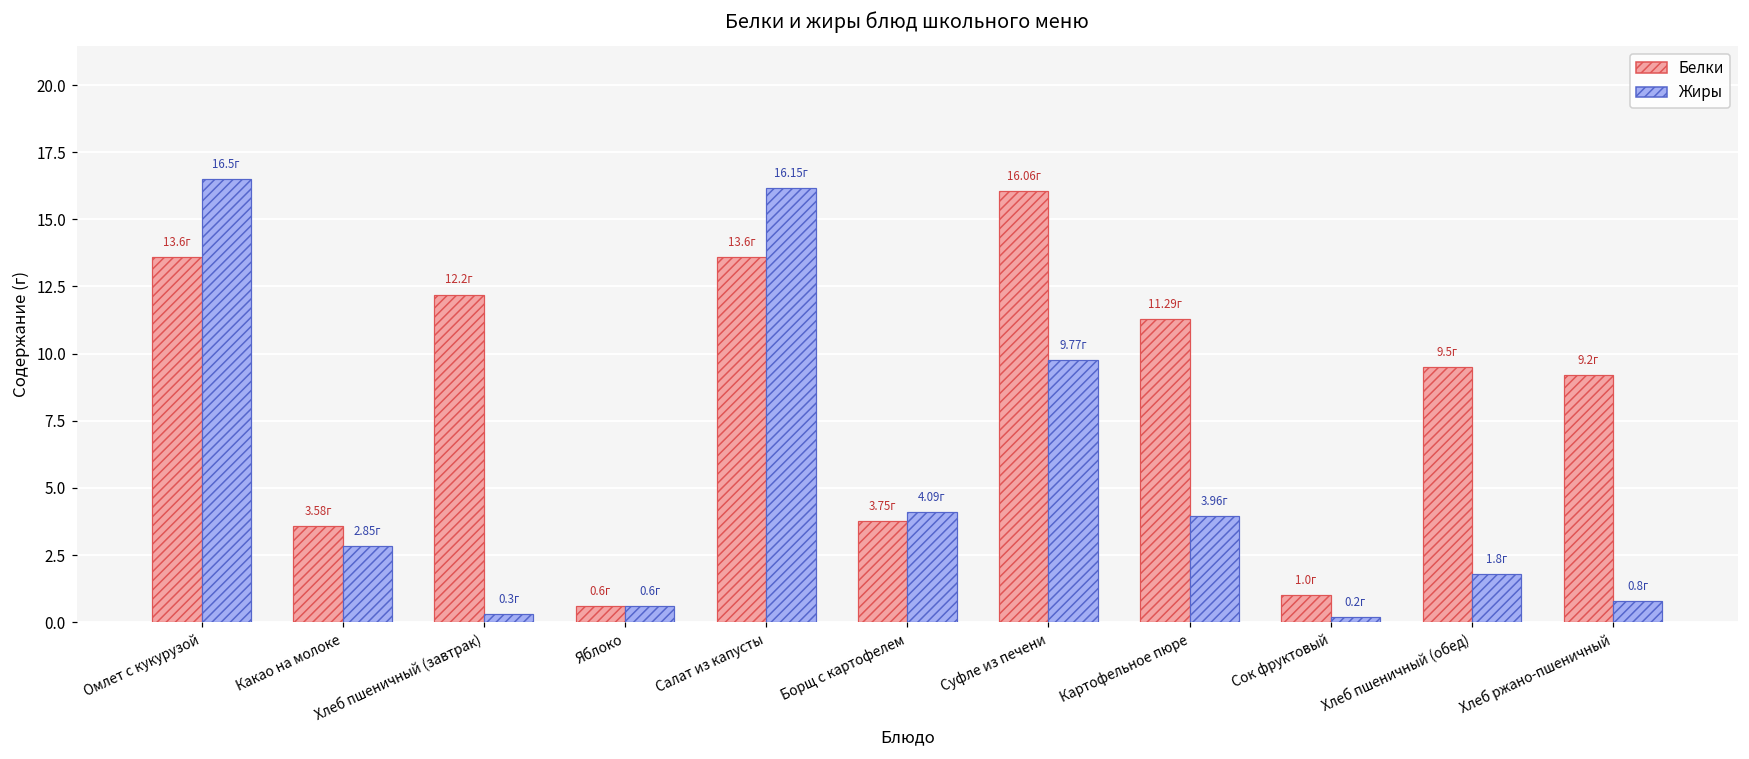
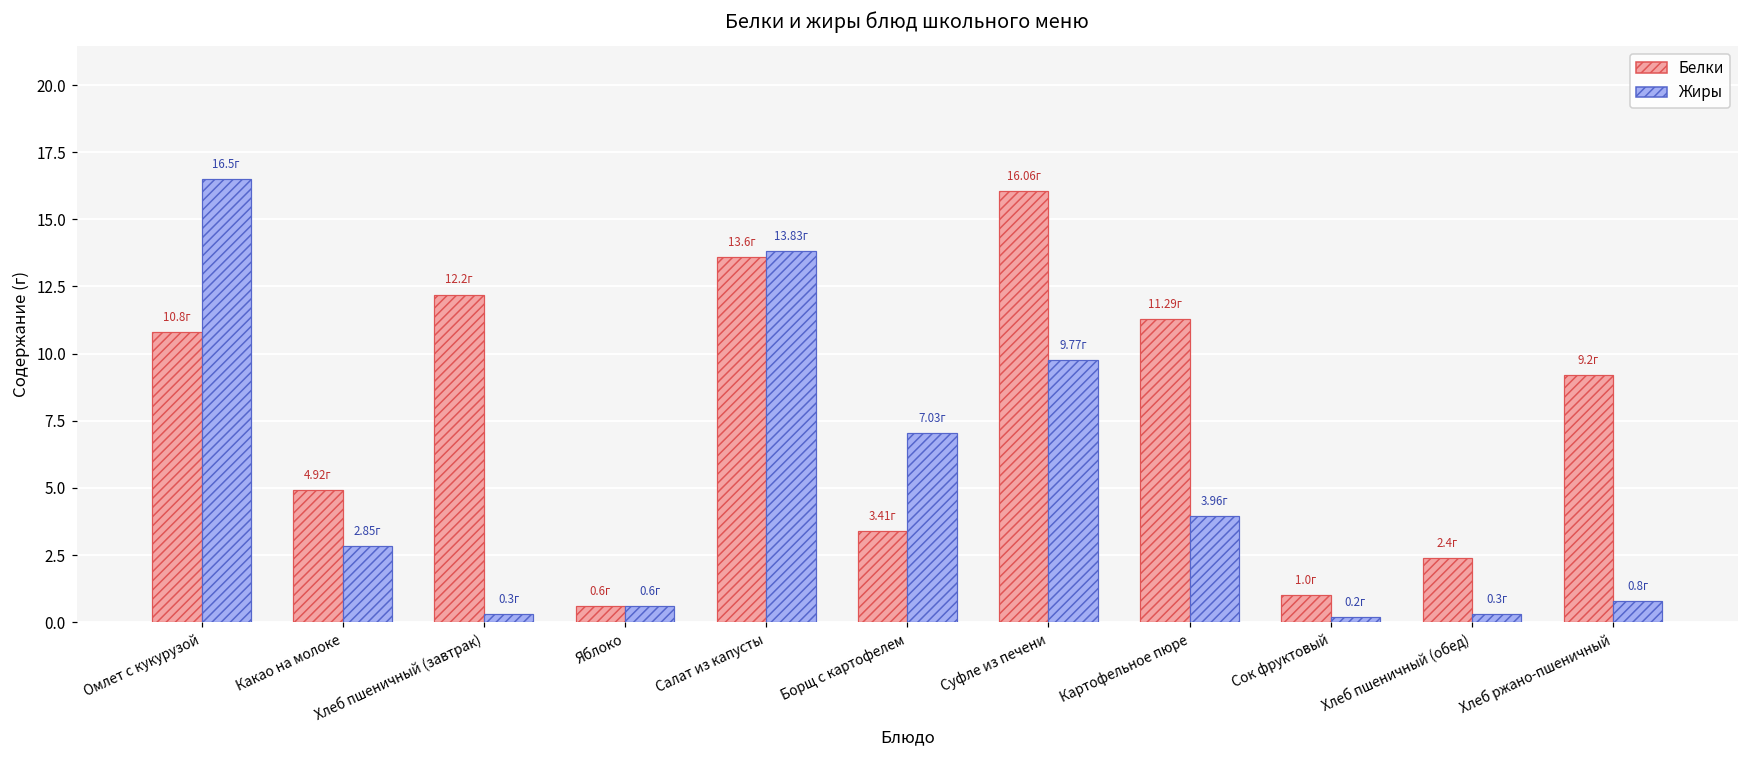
Белки, Омлет с кукурузой: 13.6г -> 10.8г
Белки, Какао на молоке: 3.58г -> 4.92г
Жиры, Салат из капусты: 16.15г -> 13.83г
Белки, Борщ с картофелем: 3.75г -> 3.41г
Жиры, Борщ с картофелем: 4.09г -> 7.03г
Белки, Хлеб пшеничный (обед): 9.5г -> 2.4г
Жиры, Хлеб пшеничный (обед): 1.8г -> 0.3г
